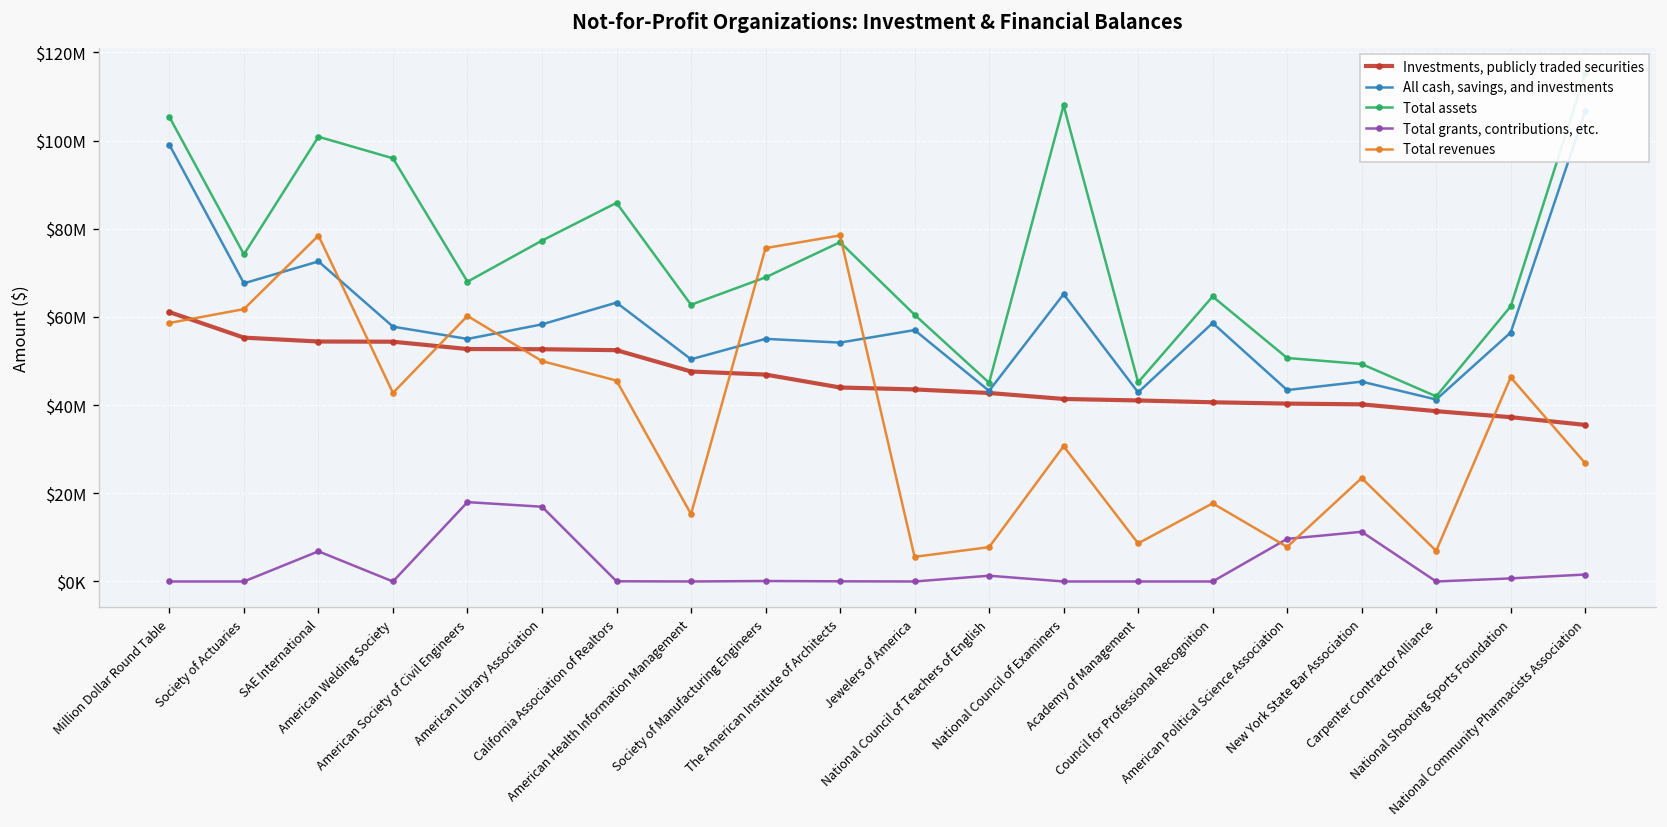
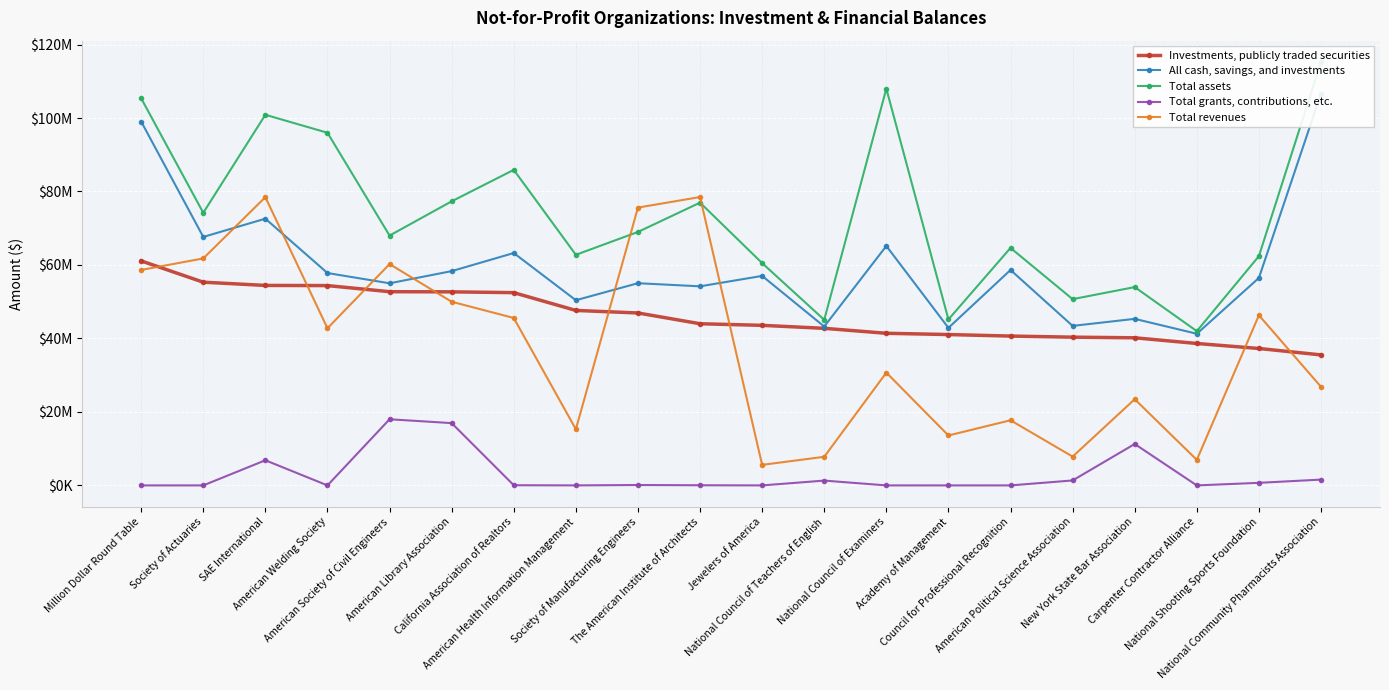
Total revenues, Academy of Management: $9000000 -> $14000000
Total grants, contributions, etc., American Political Science Association: $10000000 -> $1000000
Total assets, New York State Bar Association: $49000000 -> $54000000
